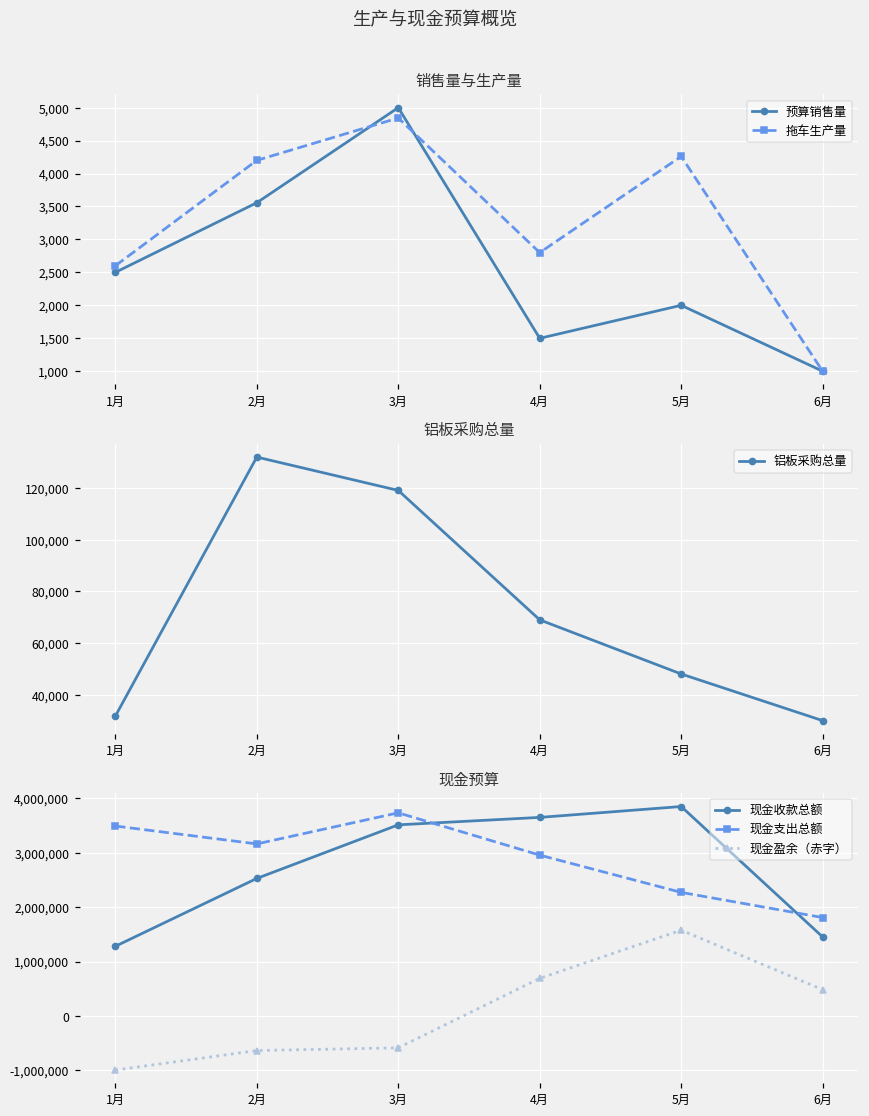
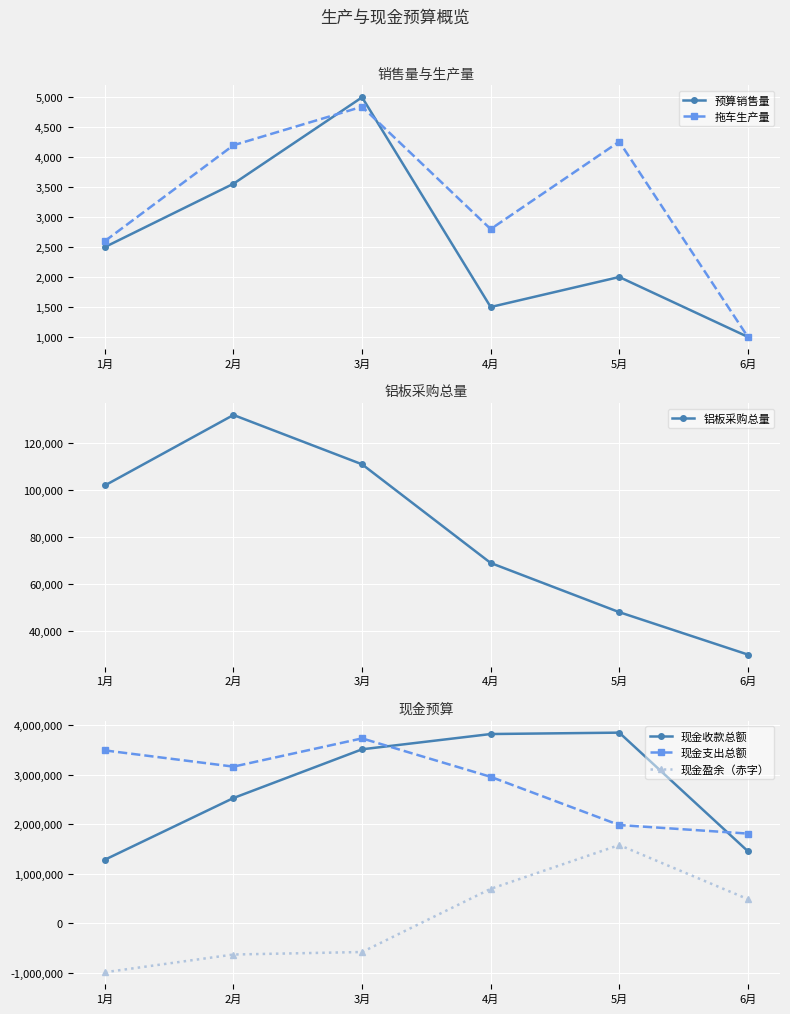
铝板采购总量, 1月: 32,000 -> 102,000
铝板采购总量, 3月: 119,000 -> 111,000
现金预算, 现金收款总额, 4月: 3,700,000 -> 3,800,000
现金预算, 现金支出总额, 5月: 2,300,000 -> 2,000,000
